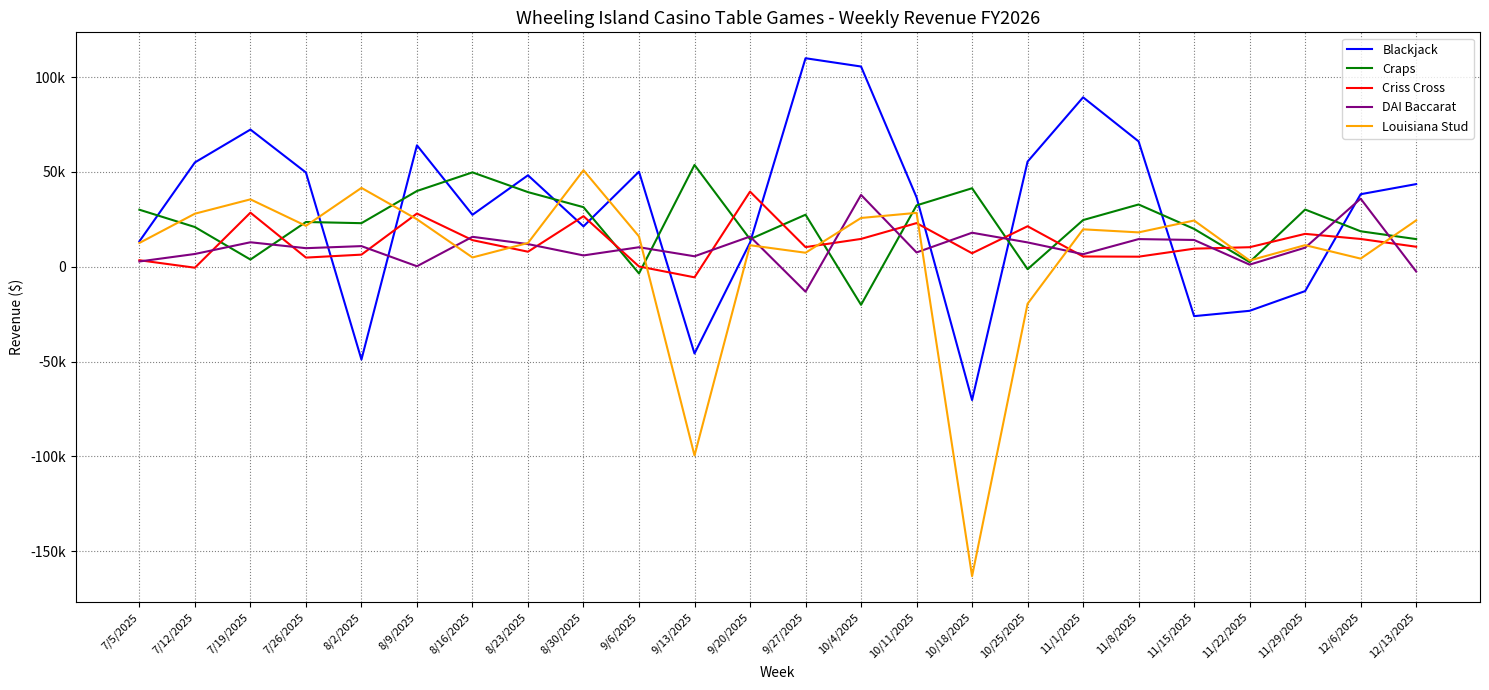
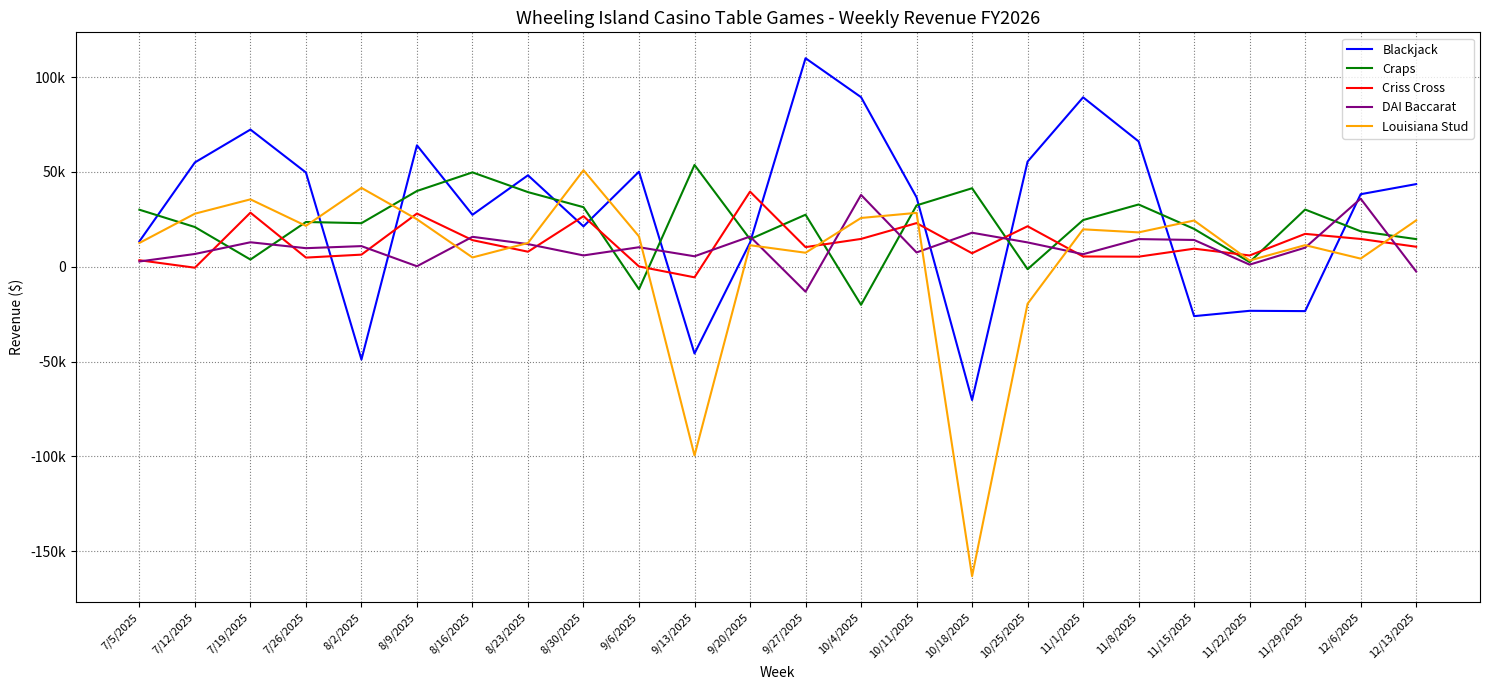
Craps, 9/6/2025: -3000 -> -12000
Blackjack, 10/4/2025: 106000 -> 89000
Criss Cross, 11/22/2025: 10000 -> 6000
Blackjack, 11/29/2025: -13000 -> -23000
